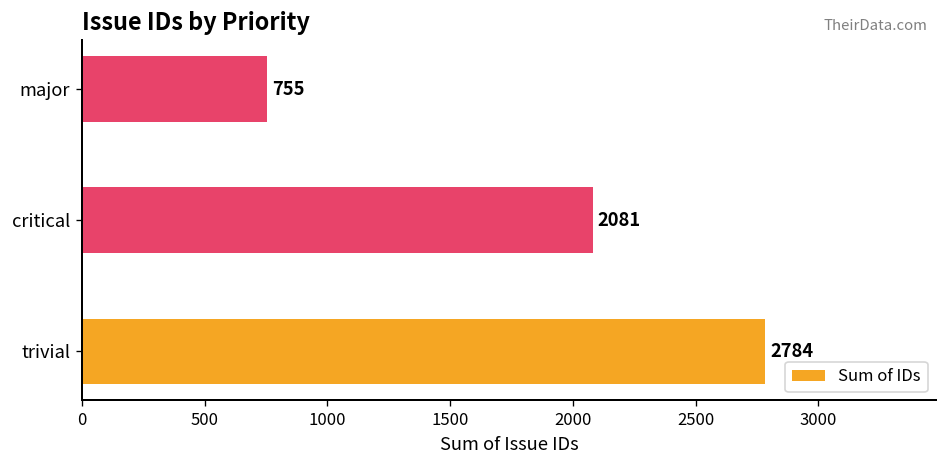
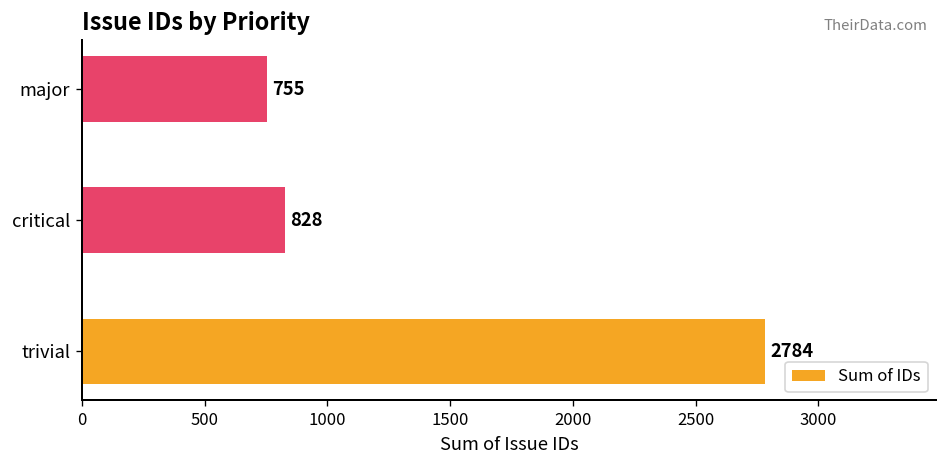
critical: 2081 -> 828
